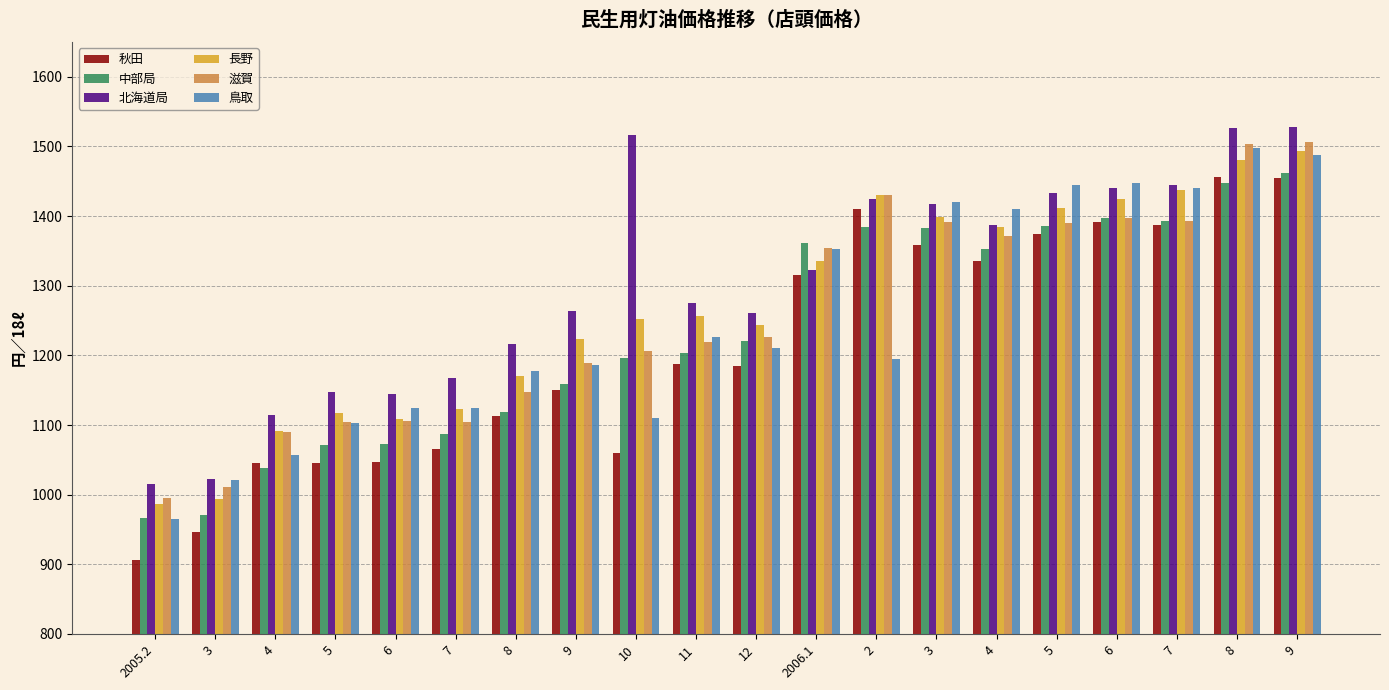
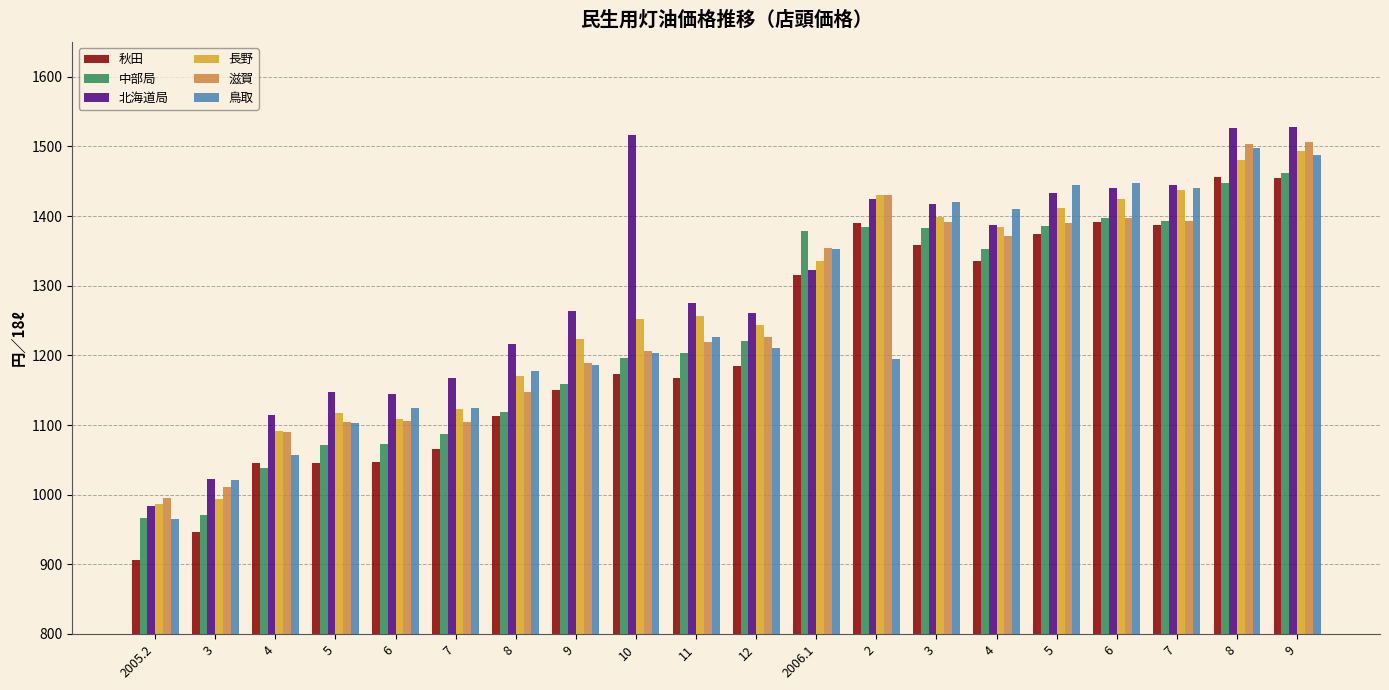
北海道局, 2005.2: 1020 -> 980
秋田, 10: 1060 -> 1170
鳥取, 10: 1110 -> 1200
秋田, 11: 1190 -> 1170
中部局, 2006.1: 1360 -> 1380
秋田, 2: 1410 -> 1390
